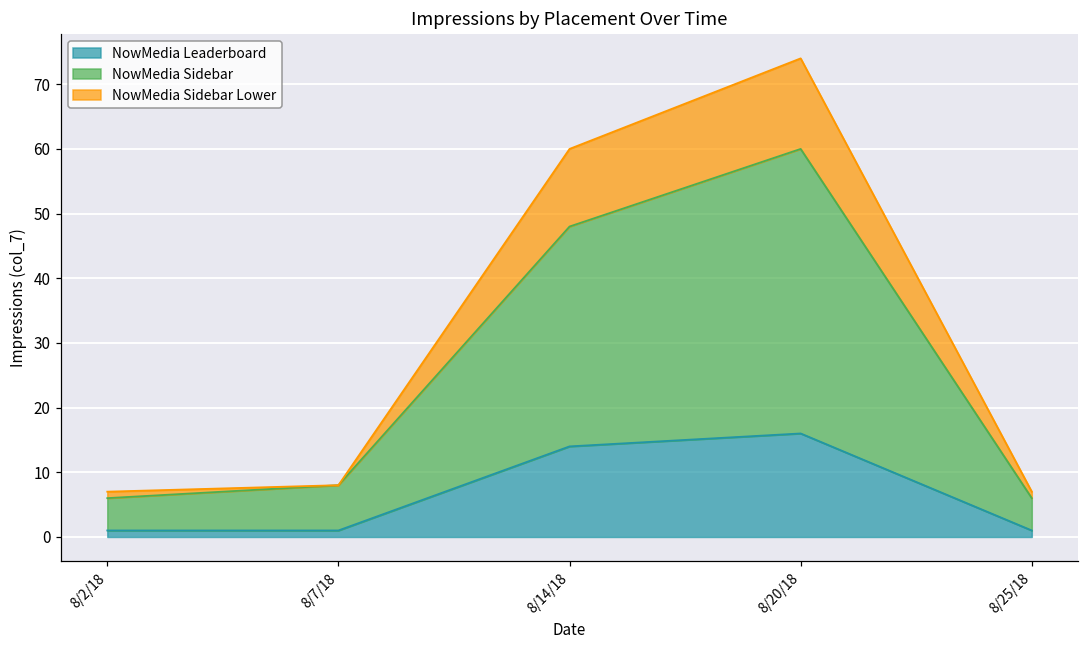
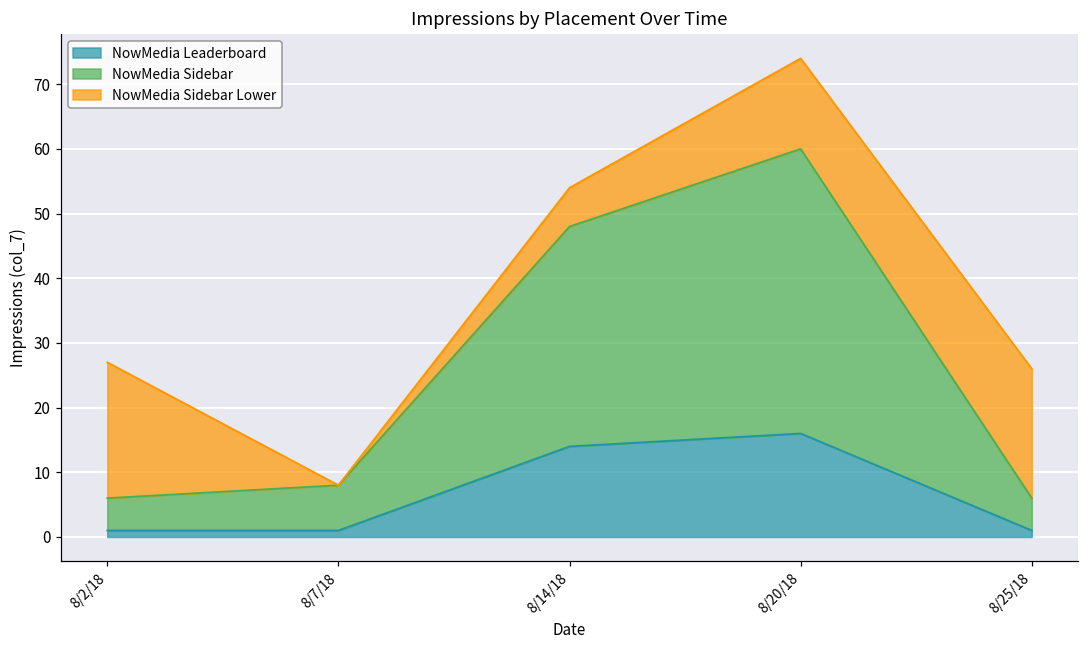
NowMedia Sidebar Lower, 8/2/18: 1 -> 21
NowMedia Sidebar Lower, 8/14/18: 12 -> 6
NowMedia Sidebar Lower, 8/25/18: 1 -> 20
